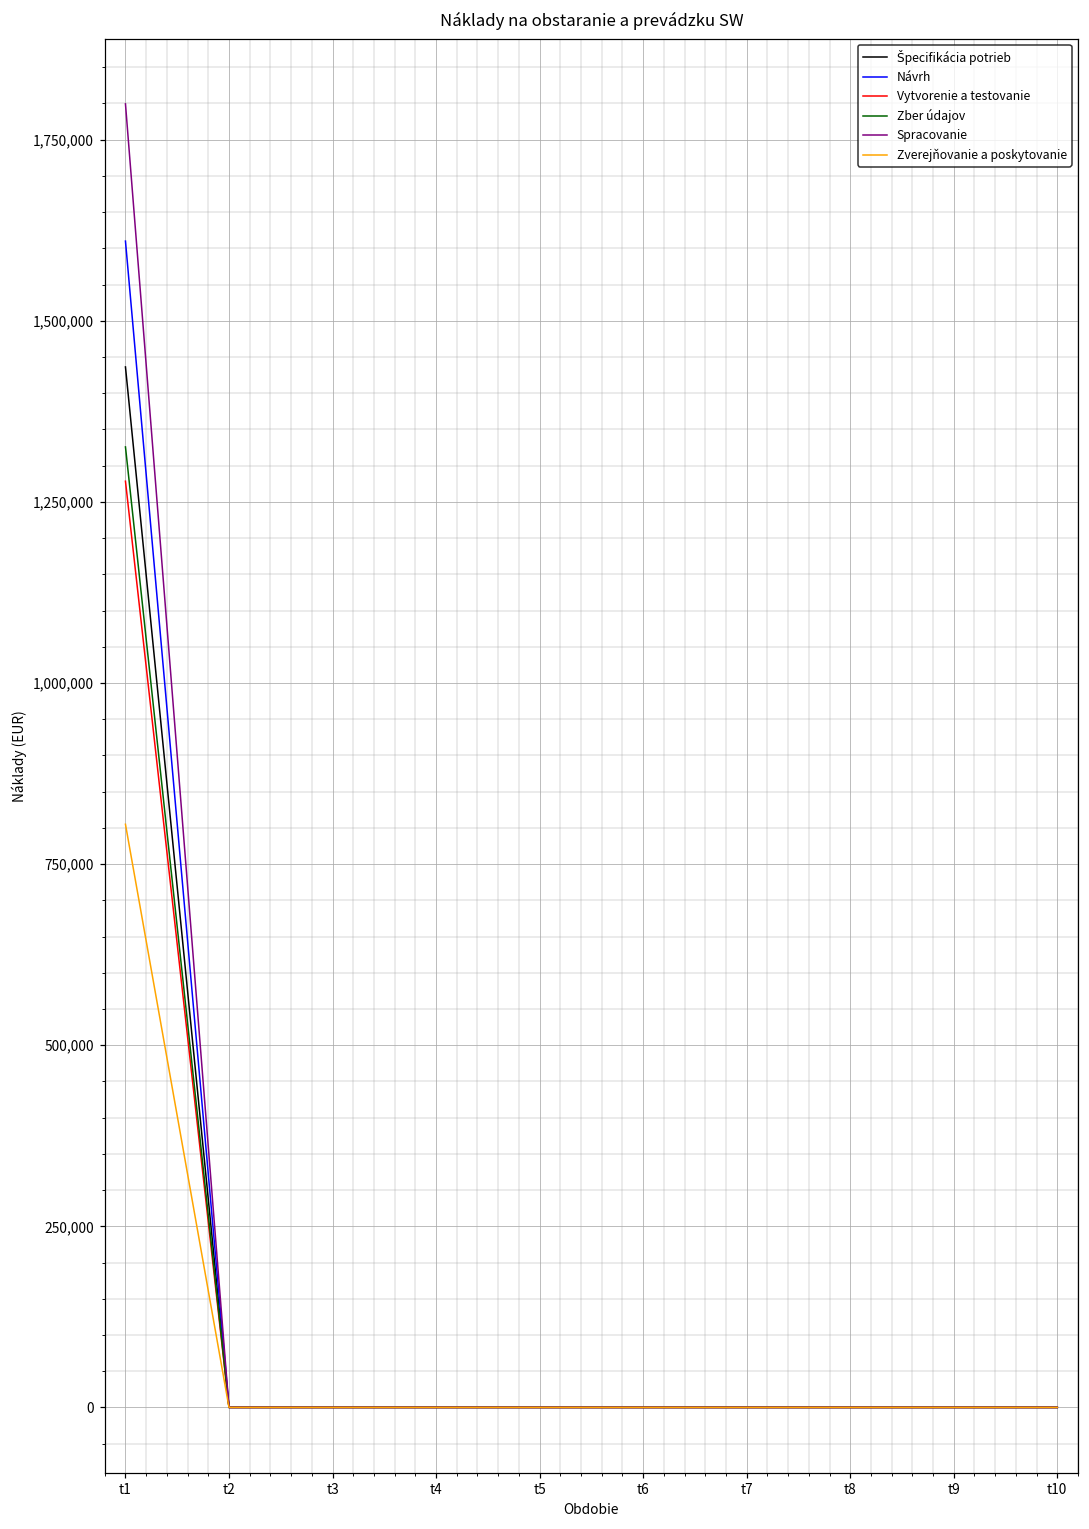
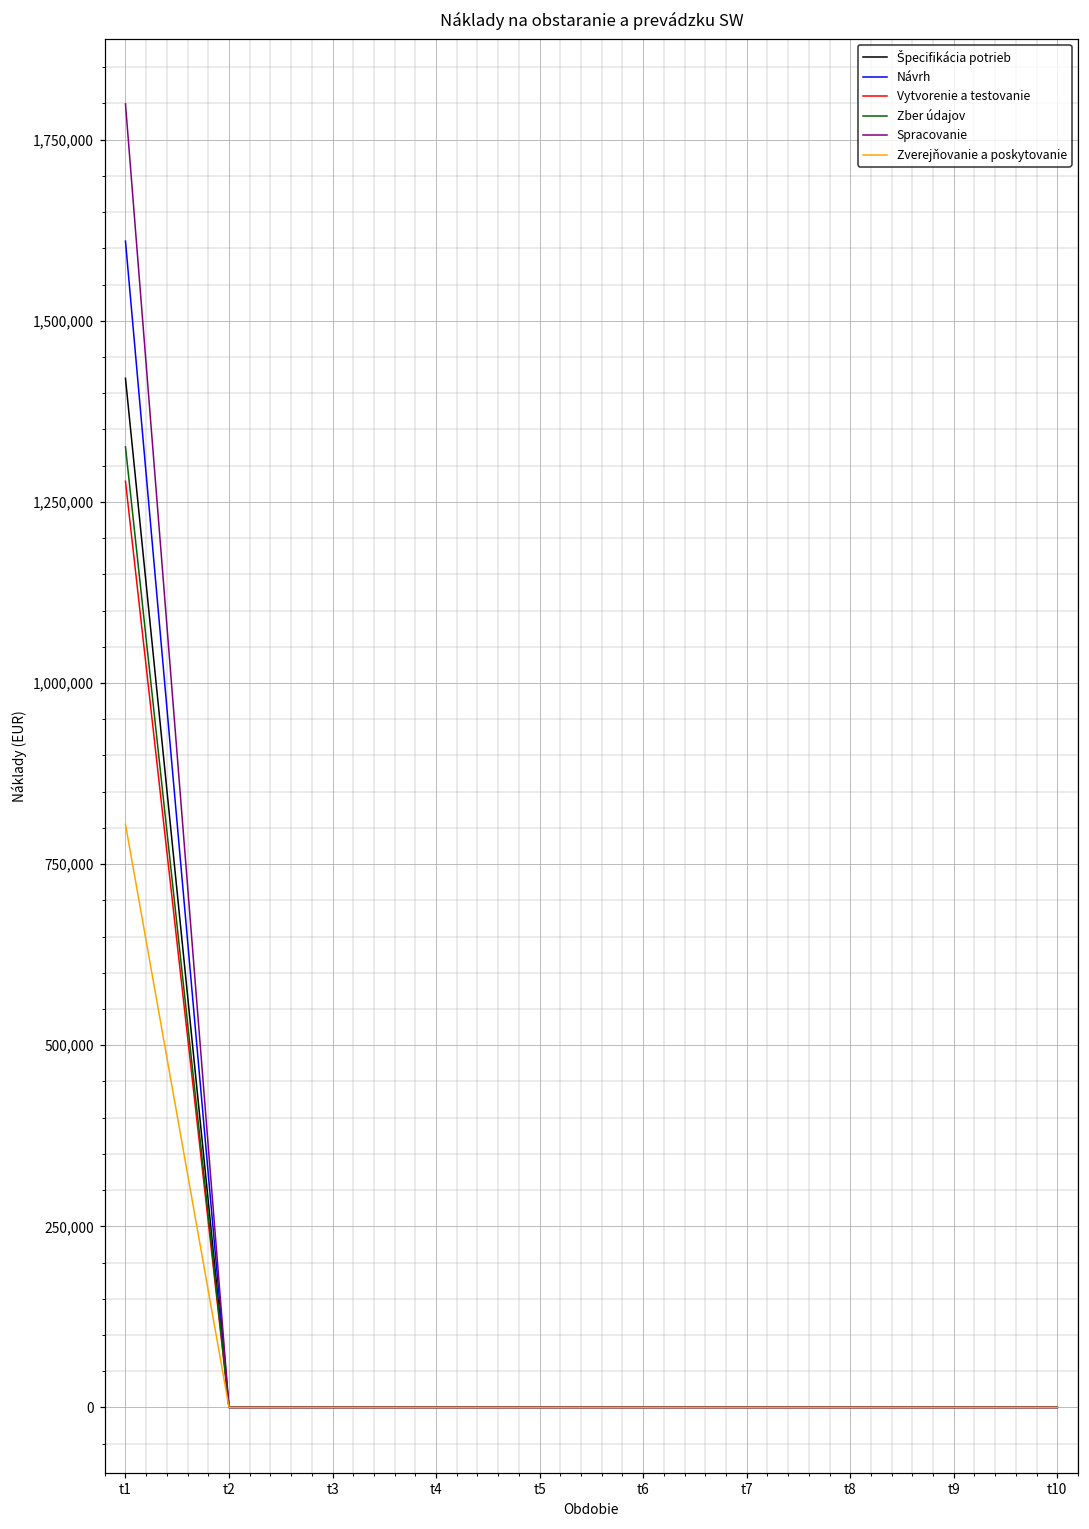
Špecifikácia potrieb, t1: 1,440,000 -> 1,420,000
